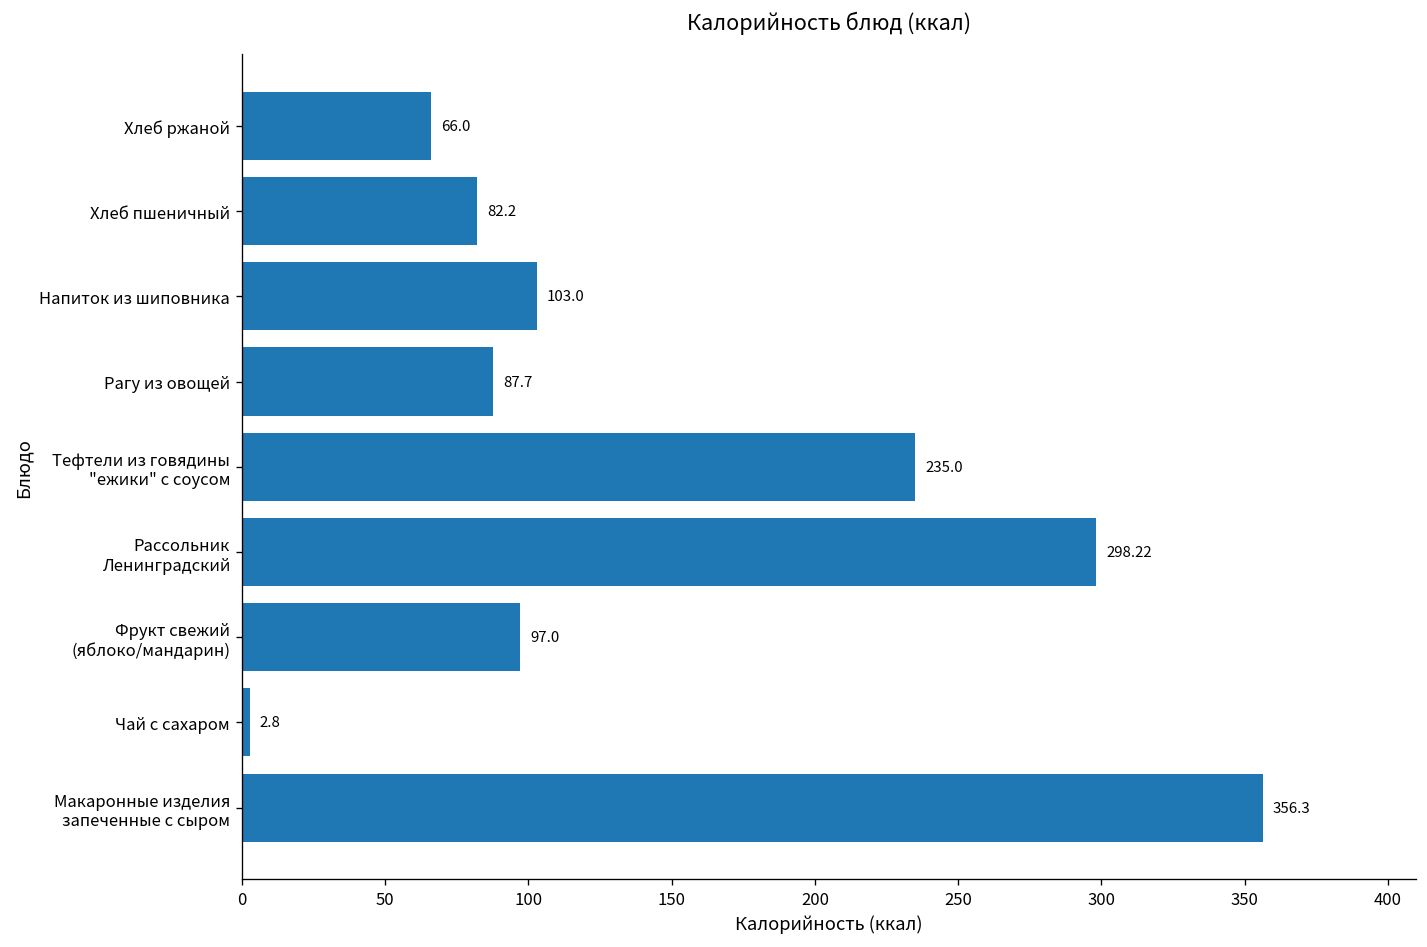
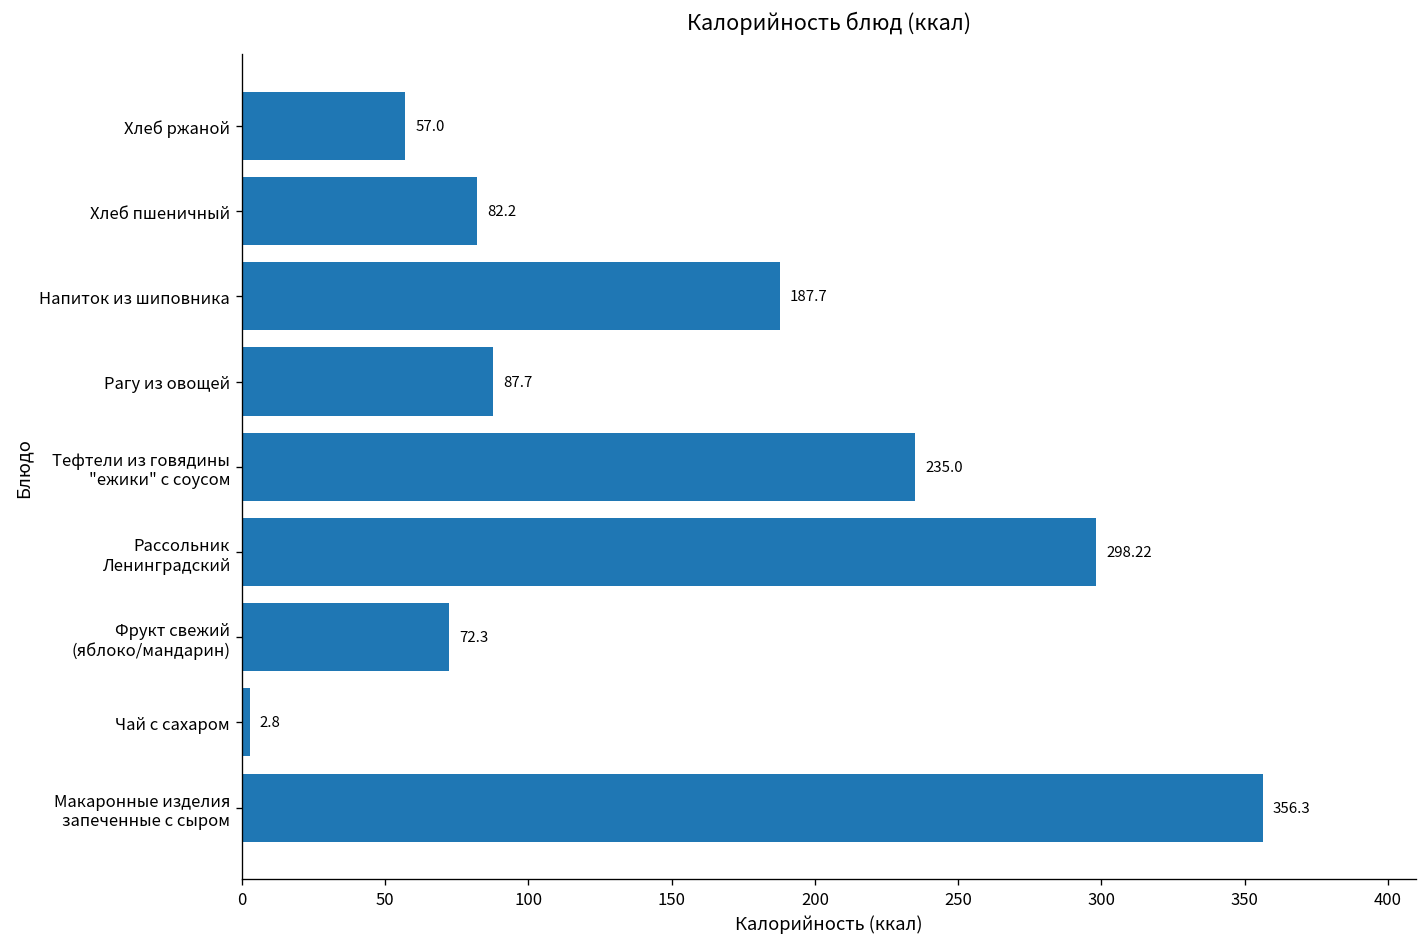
Хлеб ржаной: 66.0 -> 57.0
Напиток из шиповника: 103.0 -> 187.7
Фрукт свежий (яблоко/мандарин): 97.0 -> 72.3
